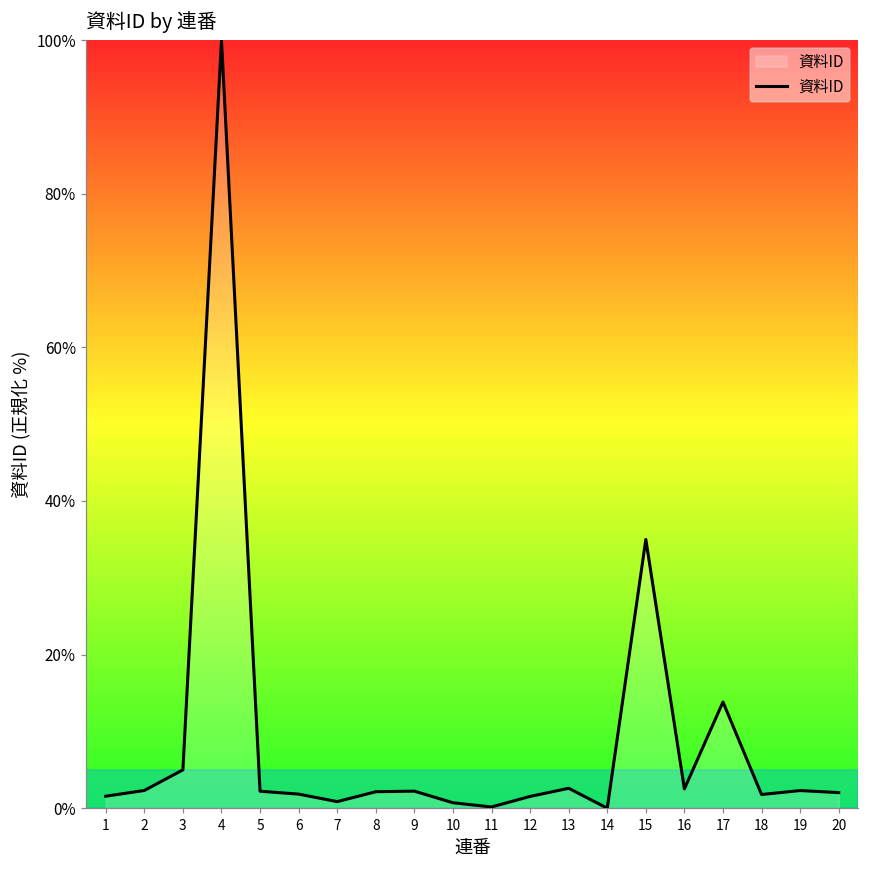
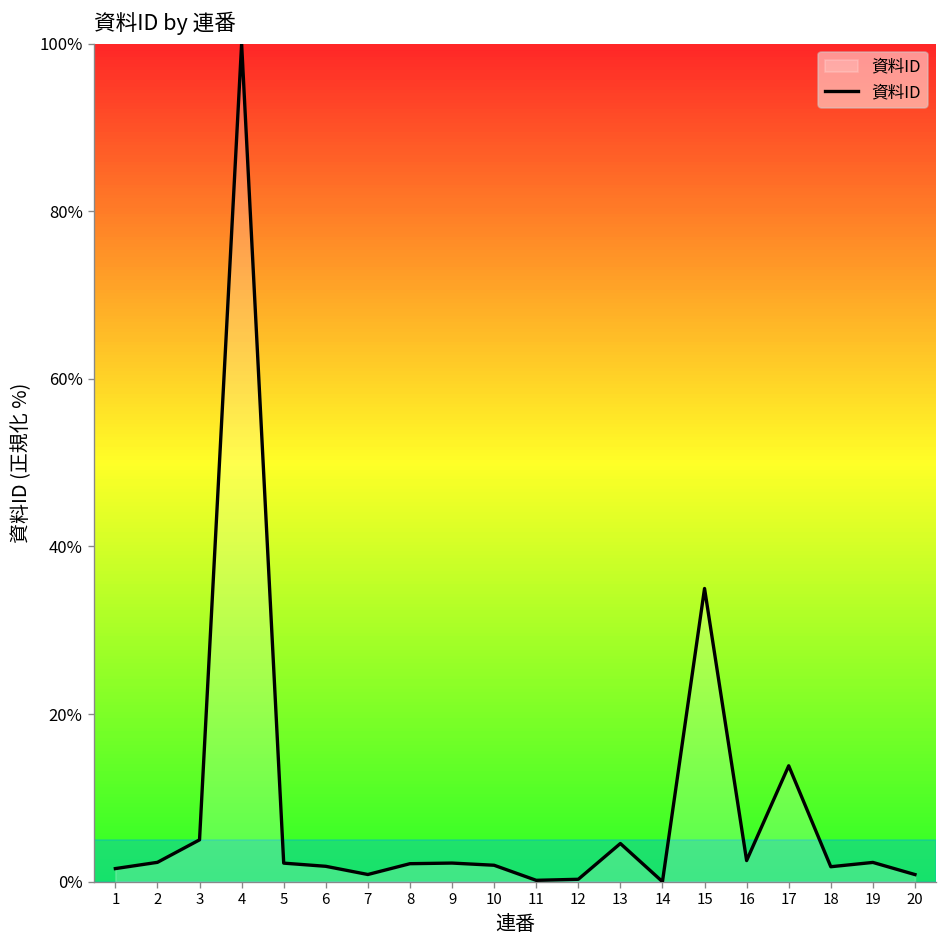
10: 1% -> 2%
12: 2% -> 0%
13: 3% -> 5%
20: 2% -> 1%
